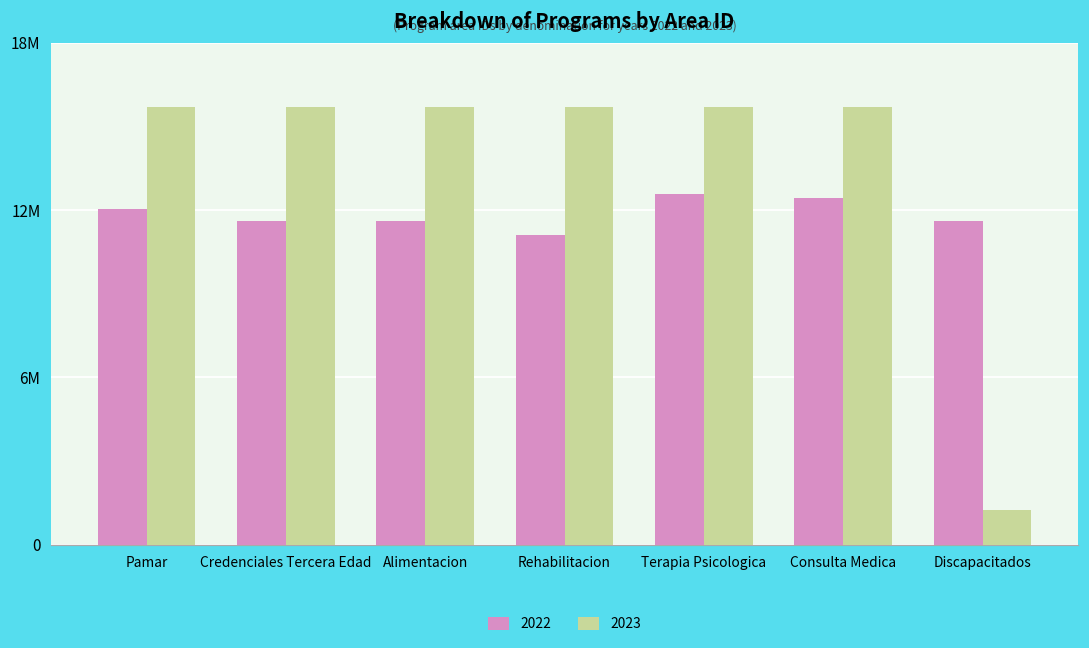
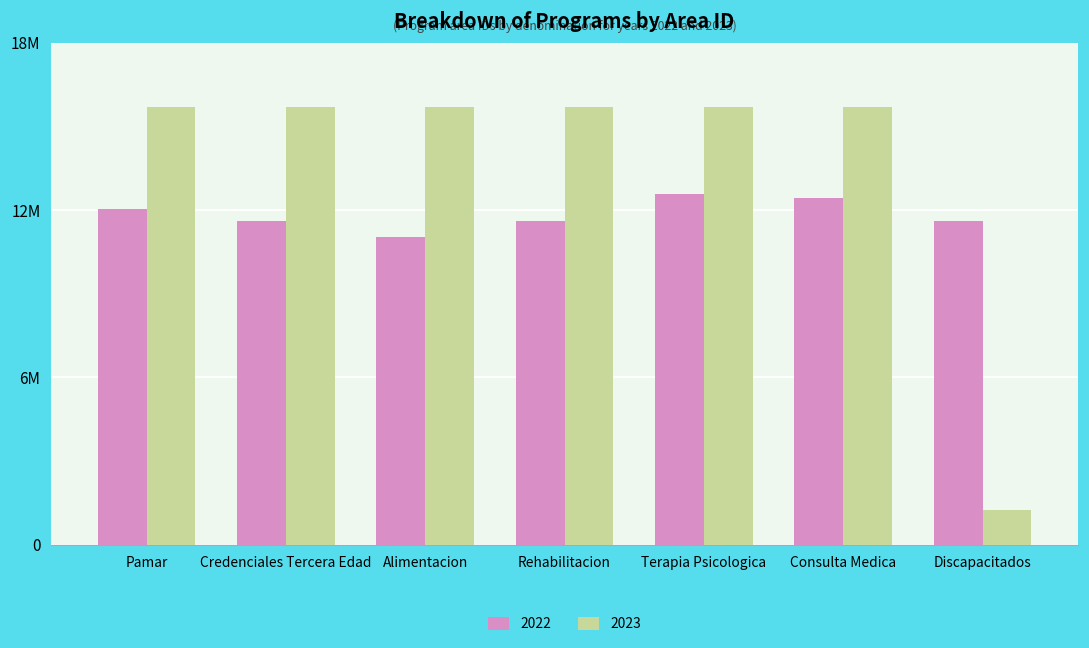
2022, Alimentacion: 11600000 -> 11000000
2022, Rehabilitacion: 11100000 -> 11600000
